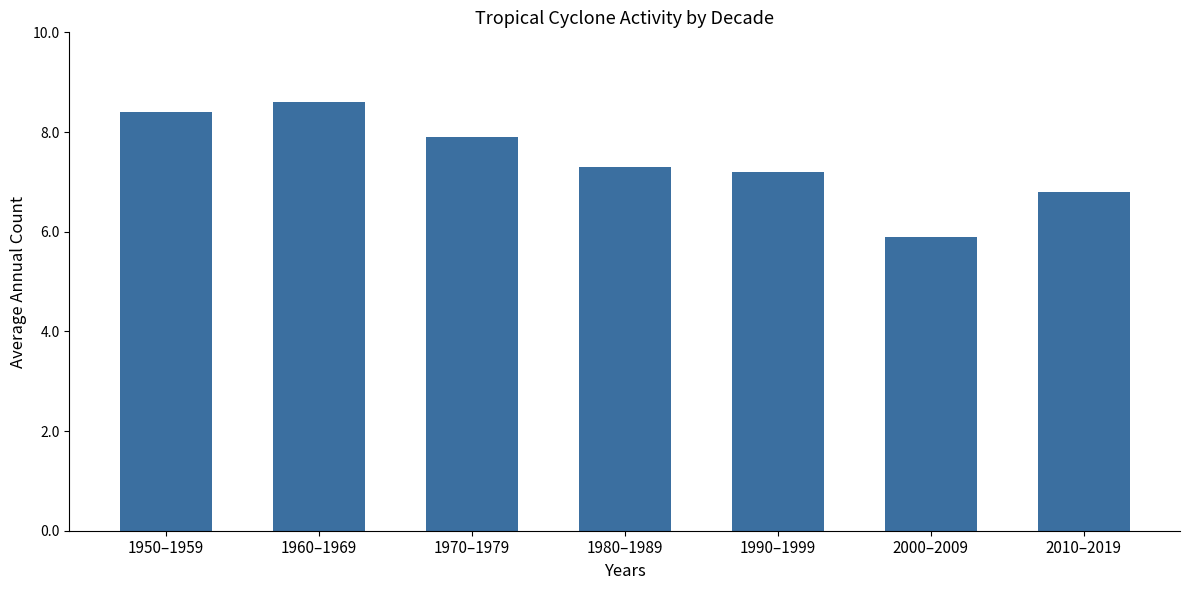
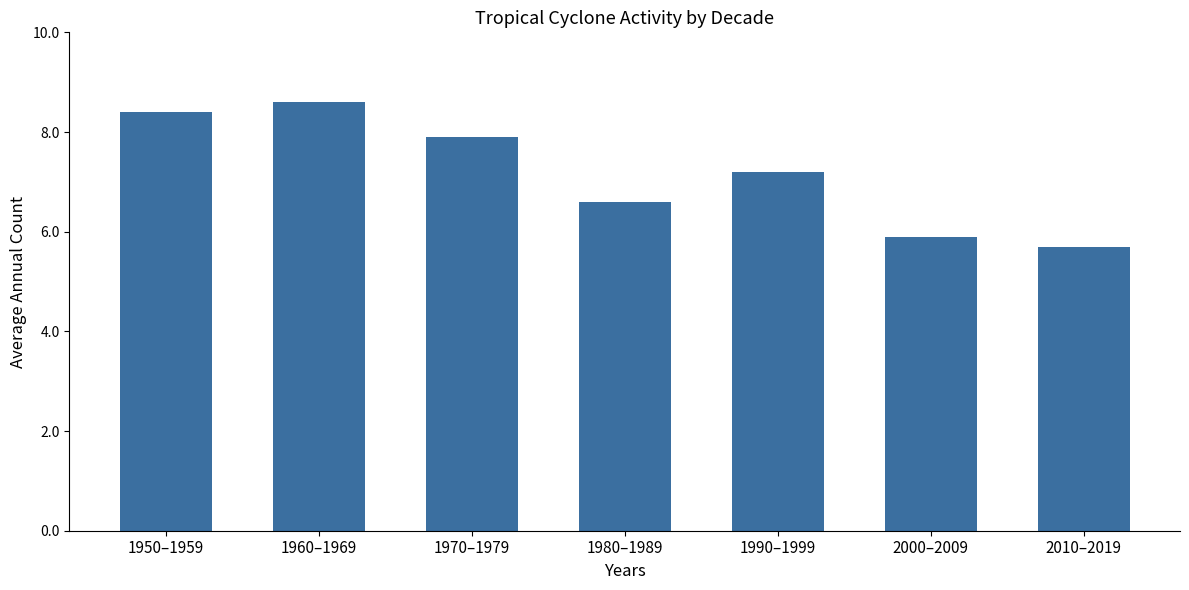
1980–1989: 7.3 -> 6.6
2010–2019: 6.8 -> 5.7
